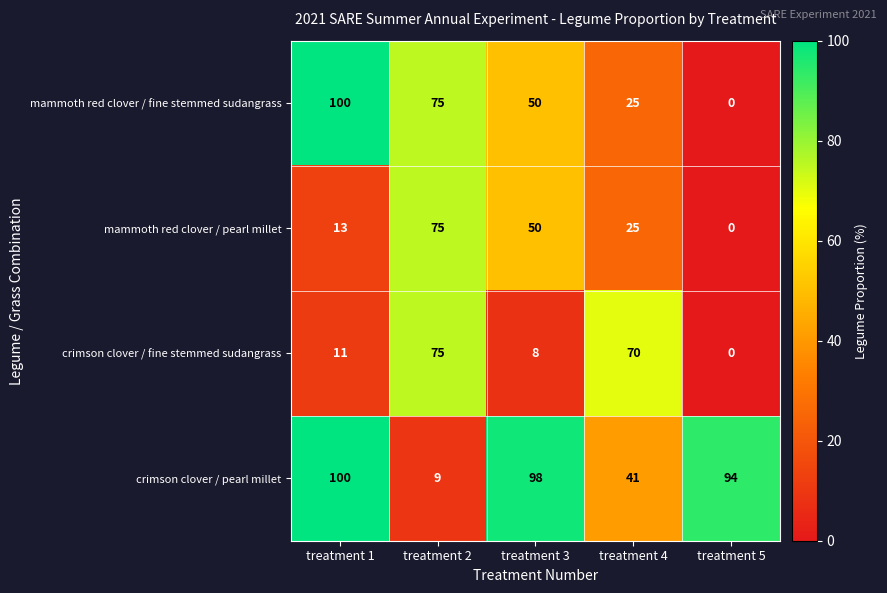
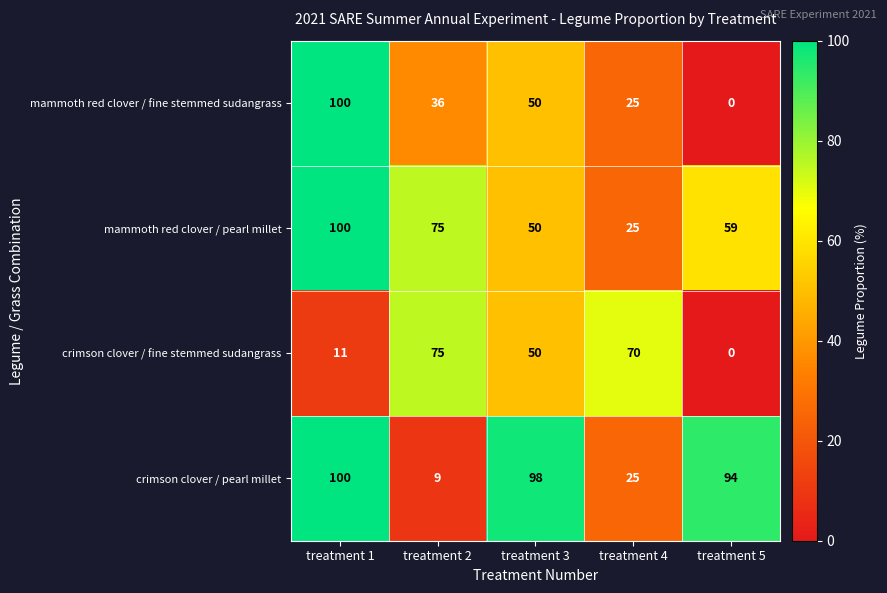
mammoth red clover / fine stemmed sudangrass, treatment 2: 75 -> 36
mammoth red clover / pearl millet, treatment 1: 13 -> 100
mammoth red clover / pearl millet, treatment 5: 0 -> 59
crimson clover / fine stemmed sudangrass, treatment 3: 8 -> 50
crimson clover / pearl millet, treatment 4: 41 -> 25
